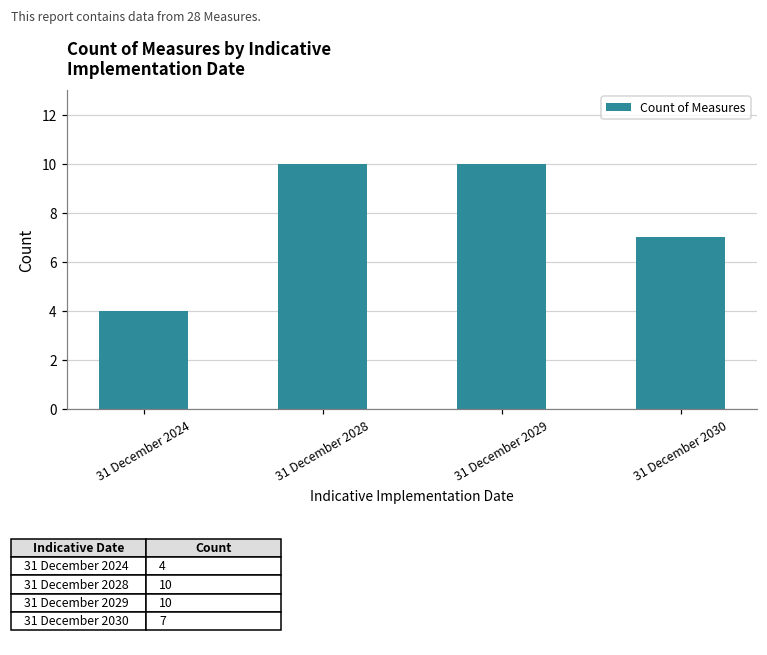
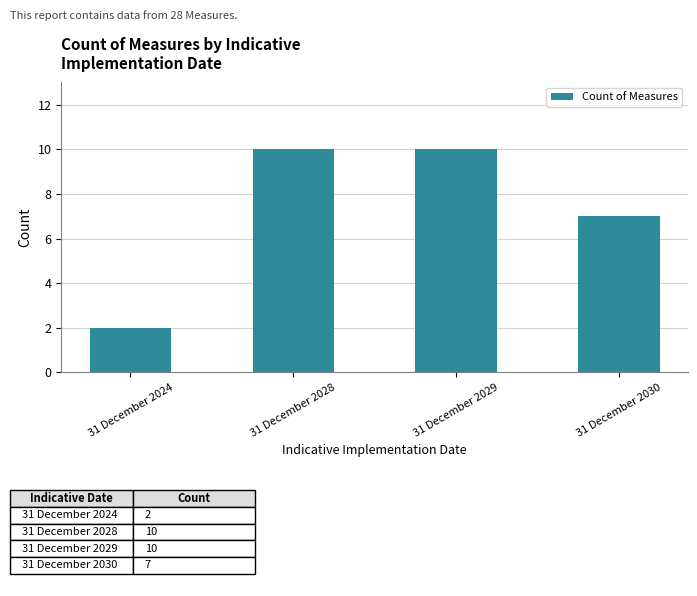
31 December 2024: 4 -> 2
